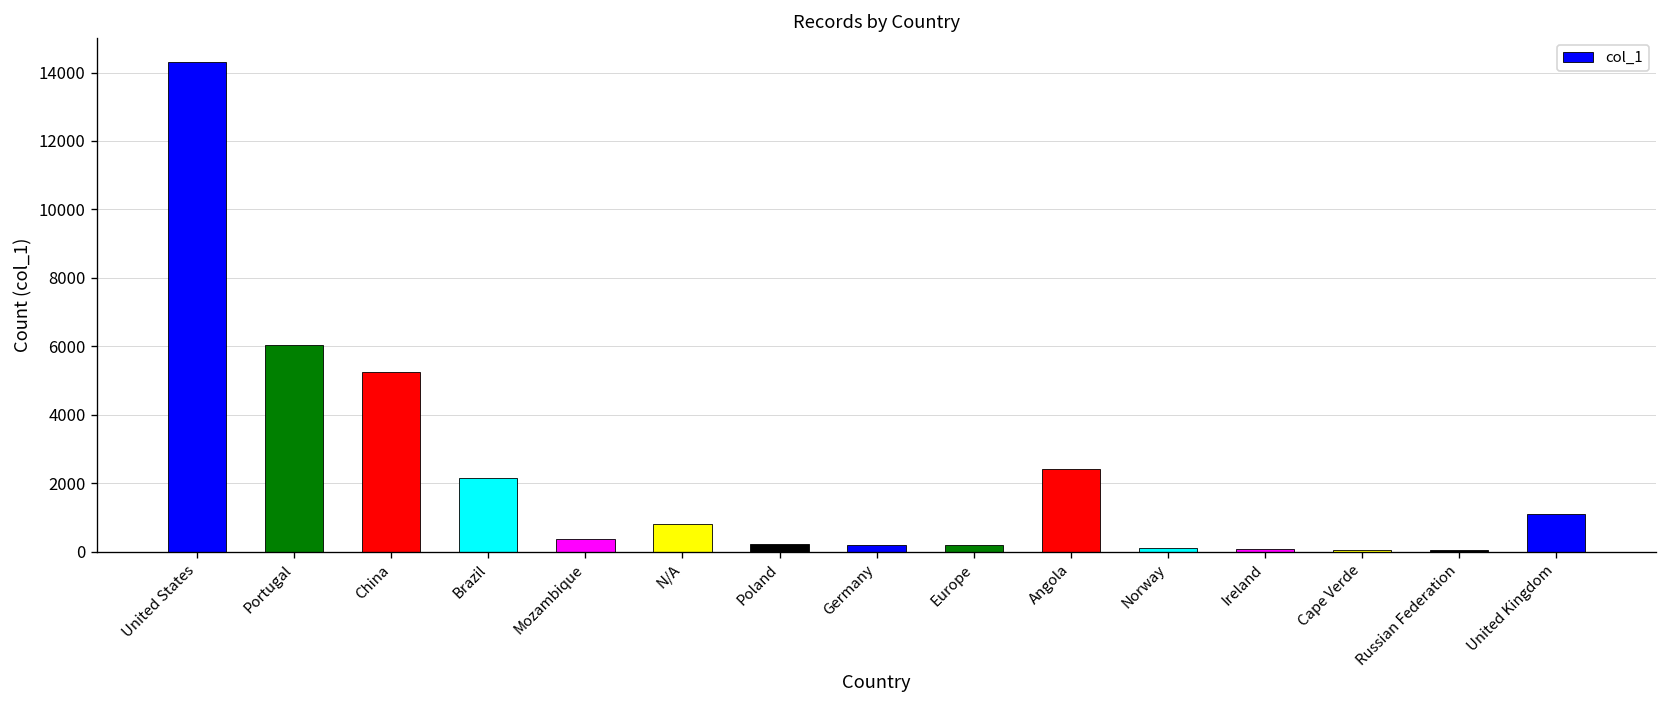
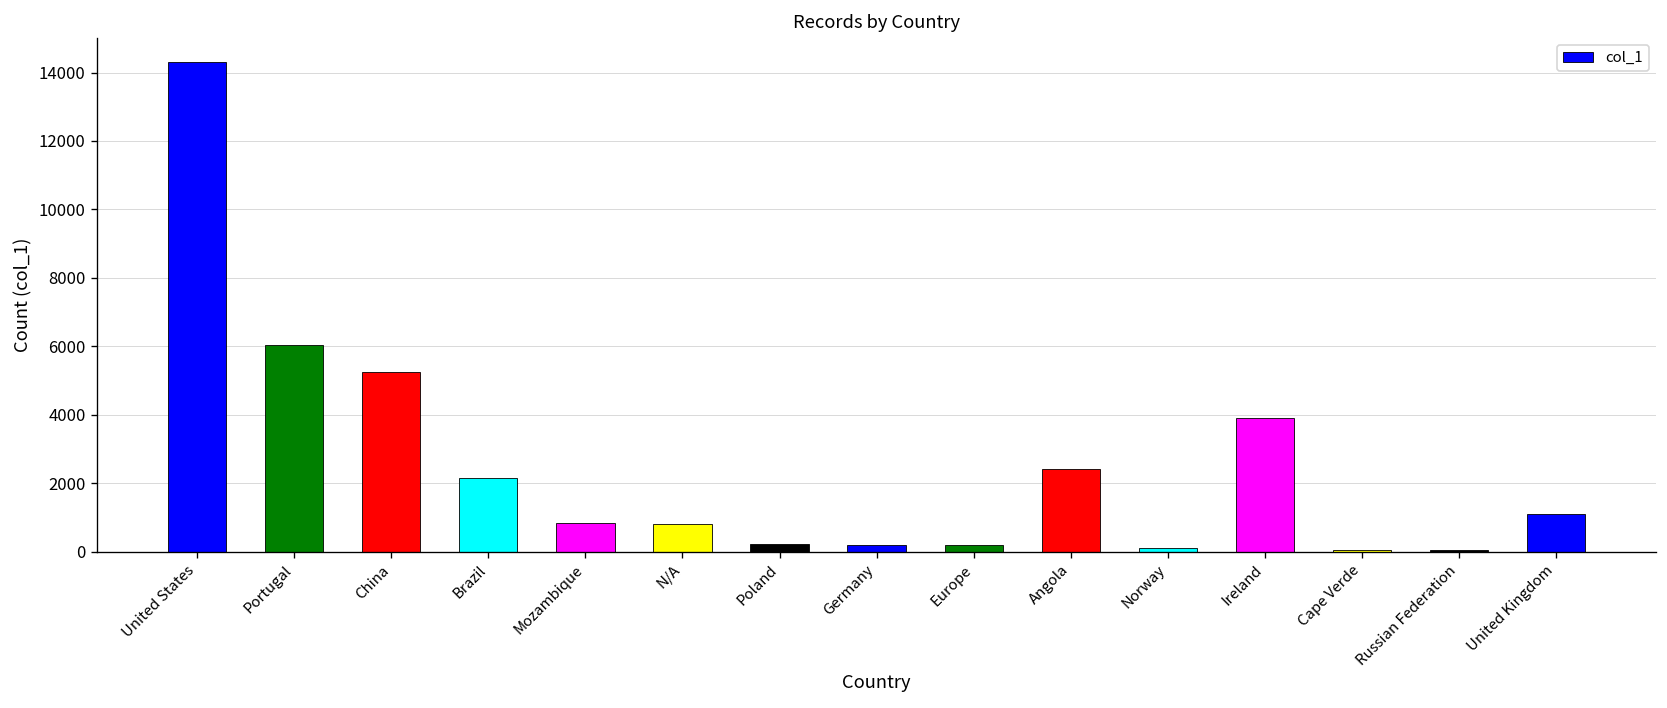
Mozambique: 400 -> 800
Ireland: 100 -> 3900
